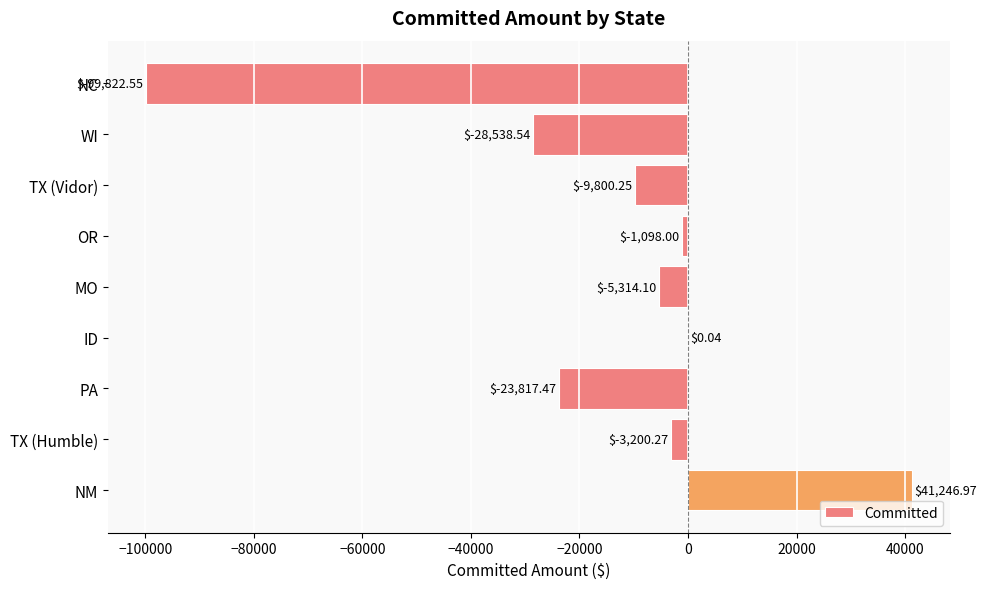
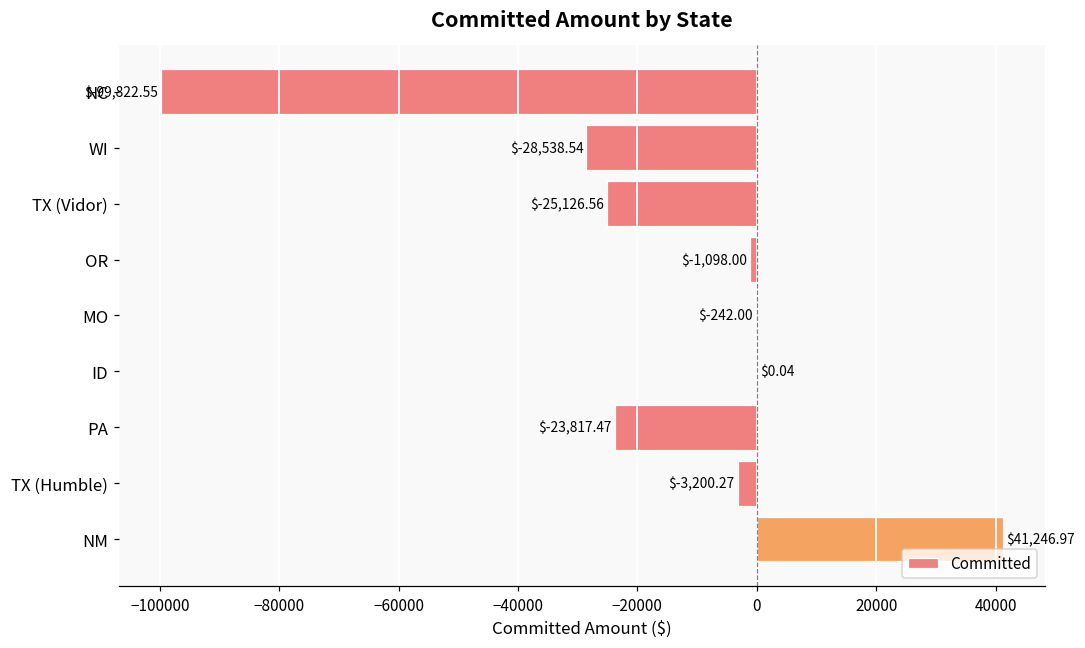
TX (Vidor): $-9,800.25 -> $-25,126.56
MO: $-5,314.10 -> $-242.00
